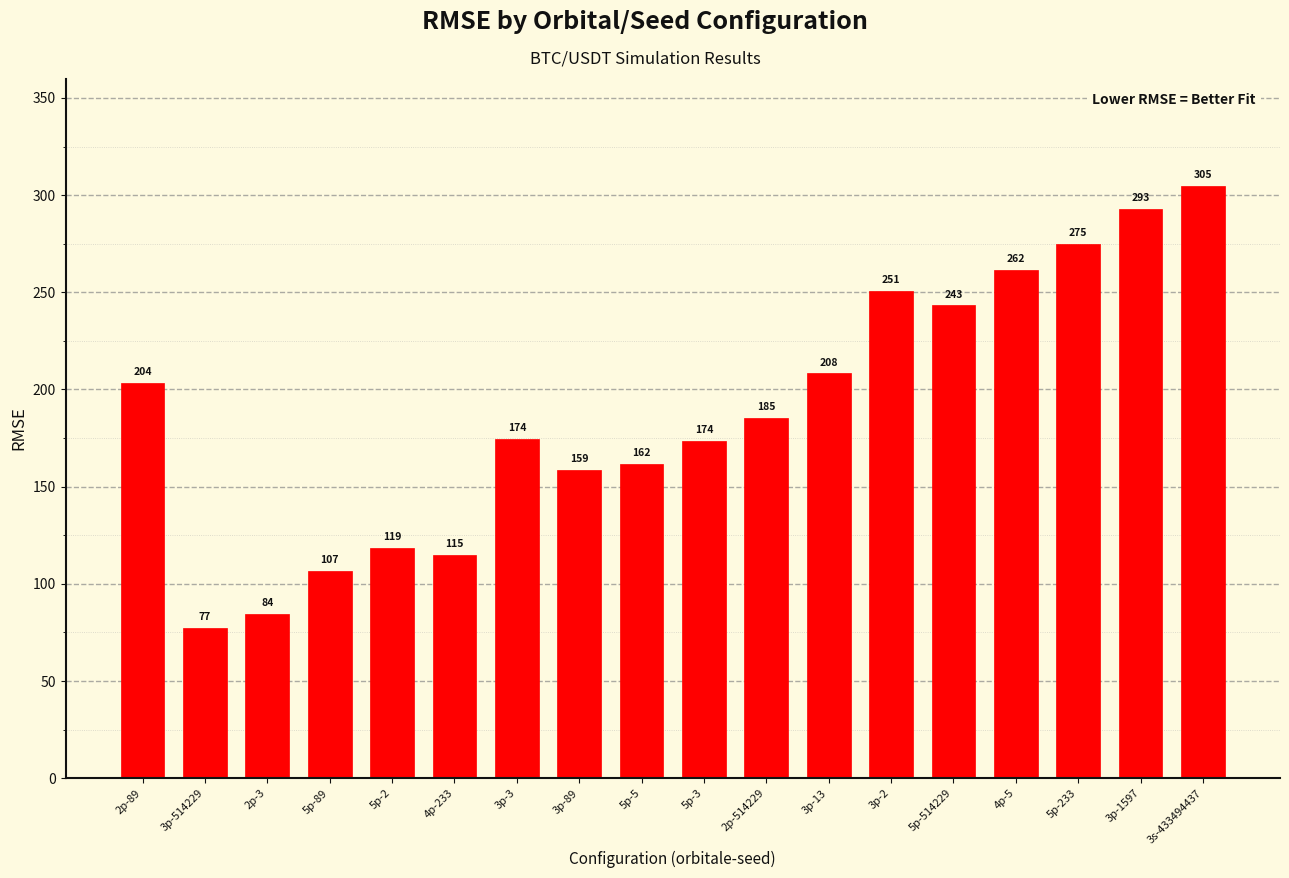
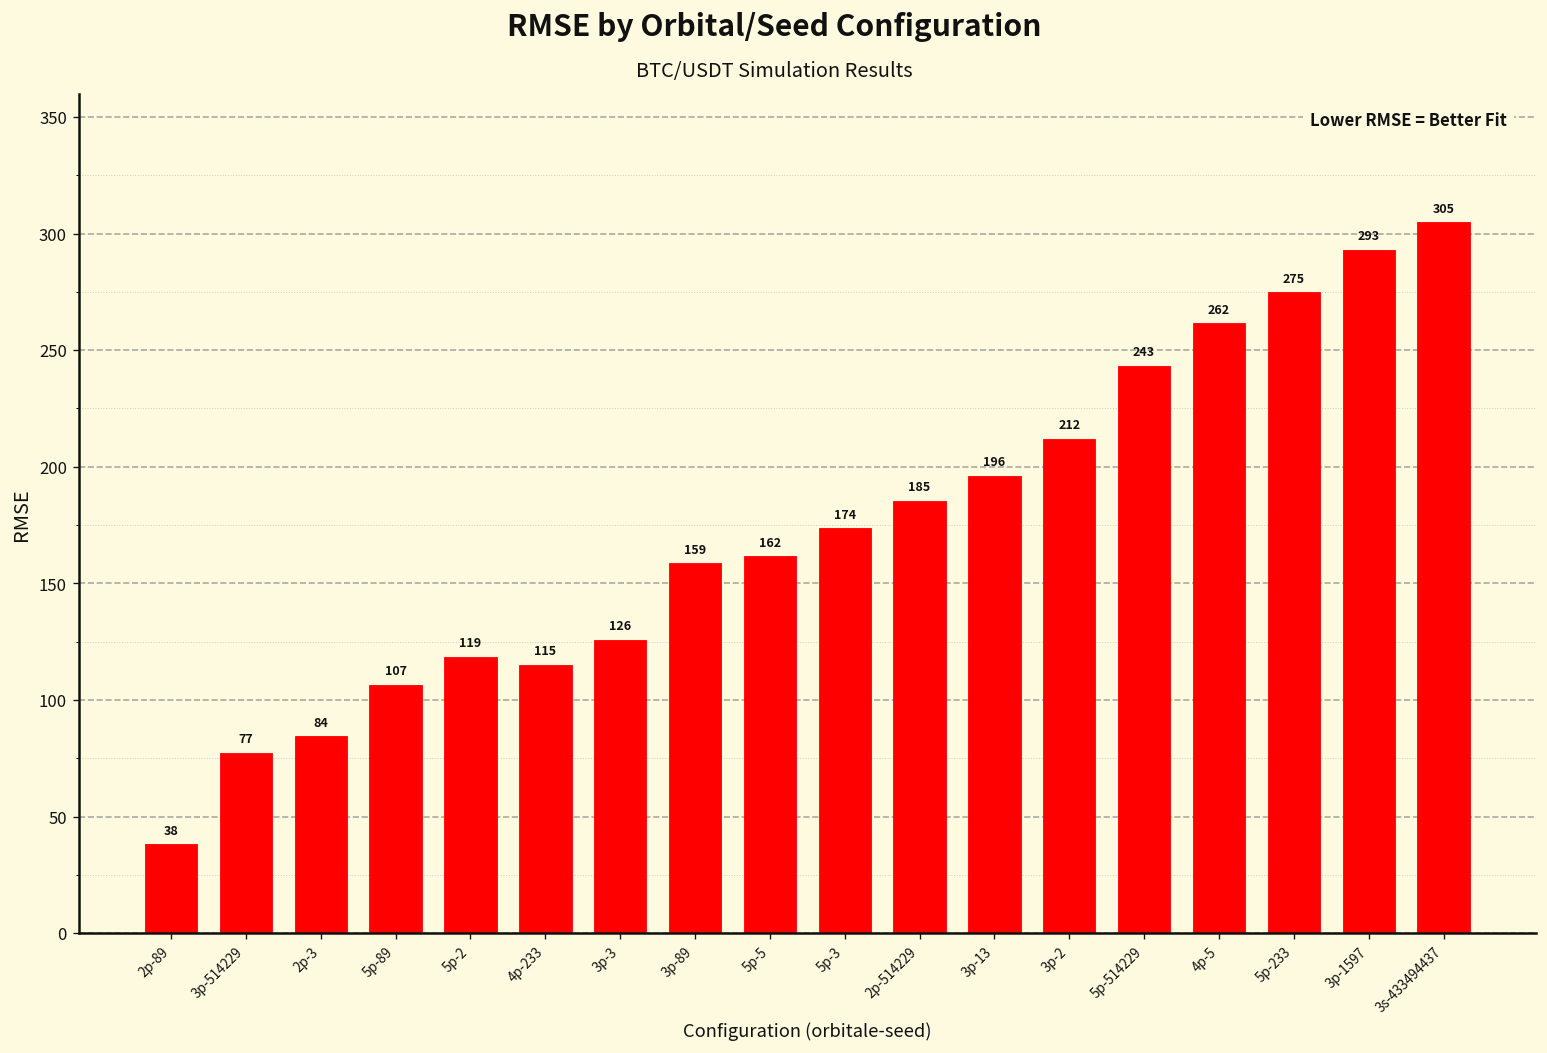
2p-89: 204 -> 38
3p-3: 174 -> 126
3p-13: 208 -> 196
3p-2: 251 -> 212
